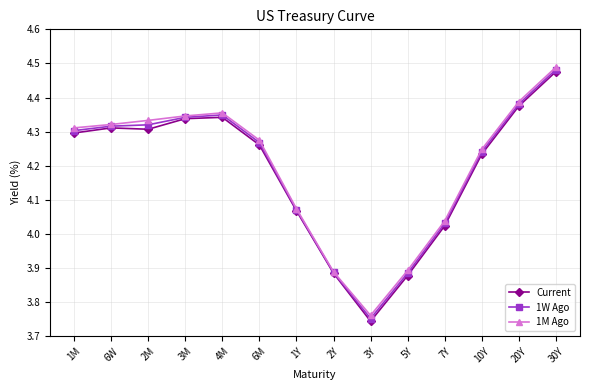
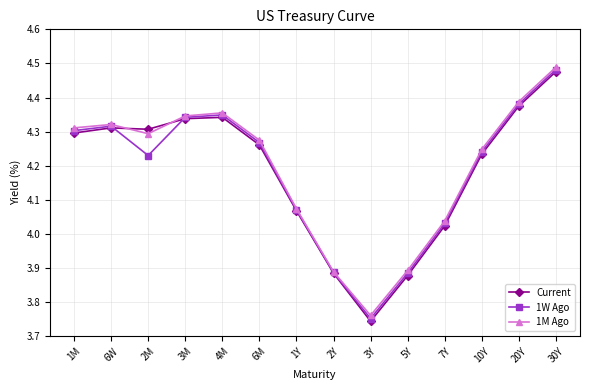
1W Ago, 2M: 4.32 -> 4.23
1M Ago, 2M: 4.33 -> 4.29
